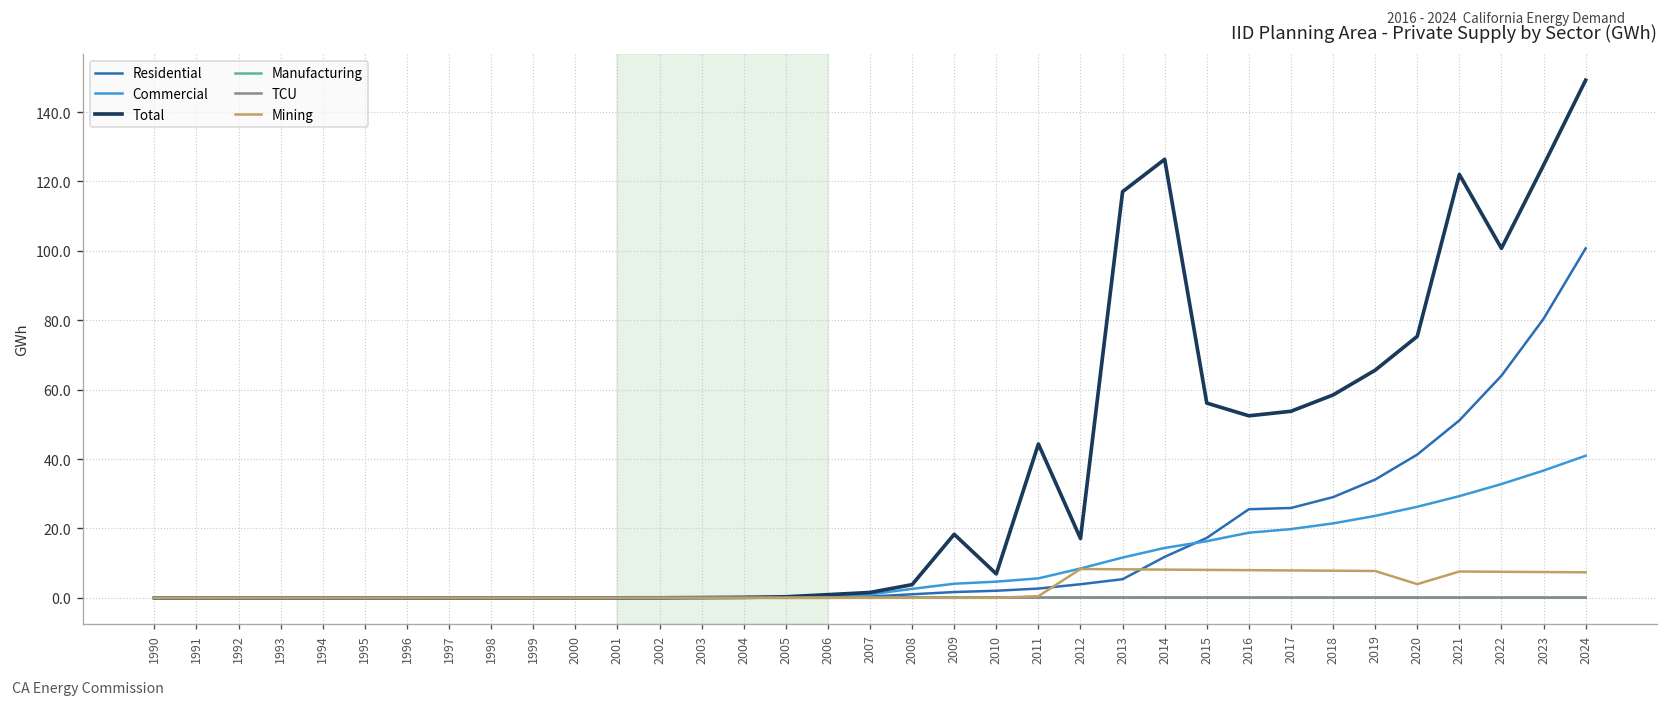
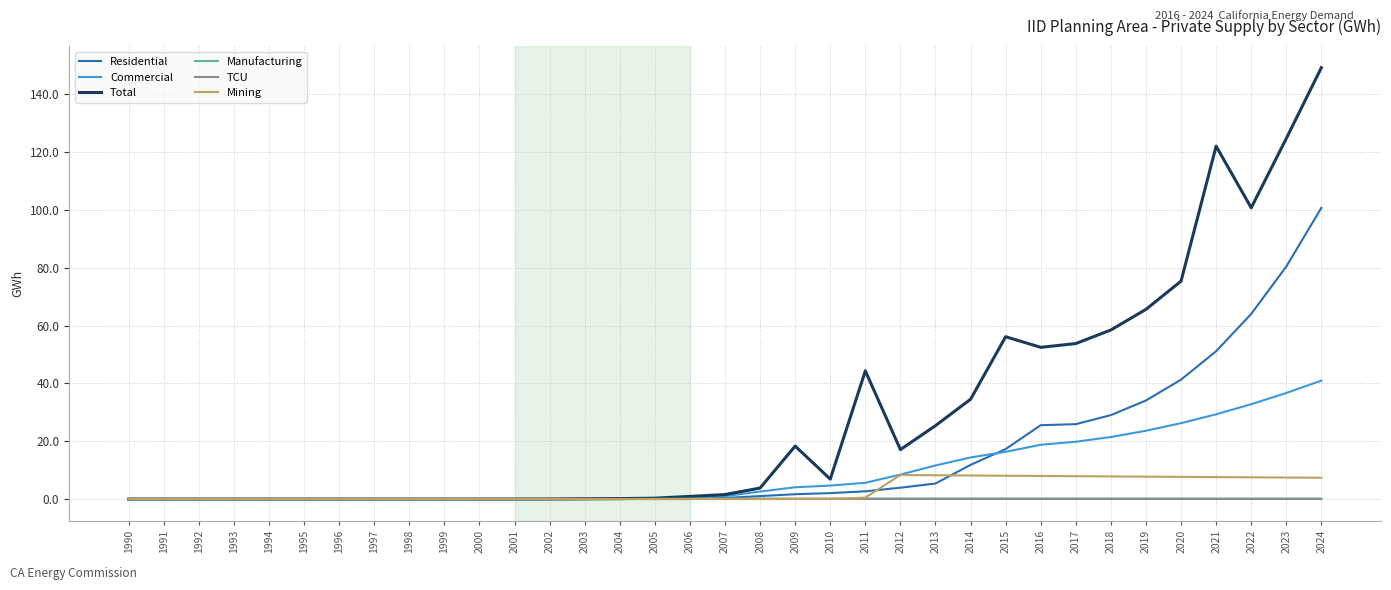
Total, 2013: 117 -> 25
Total, 2014: 126 -> 35
Mining, 2020: 4 -> 8
